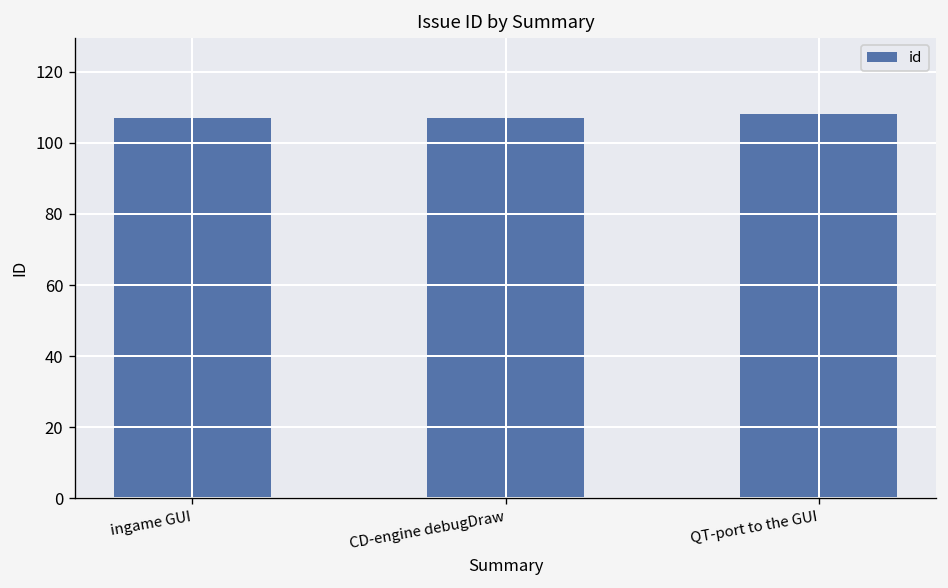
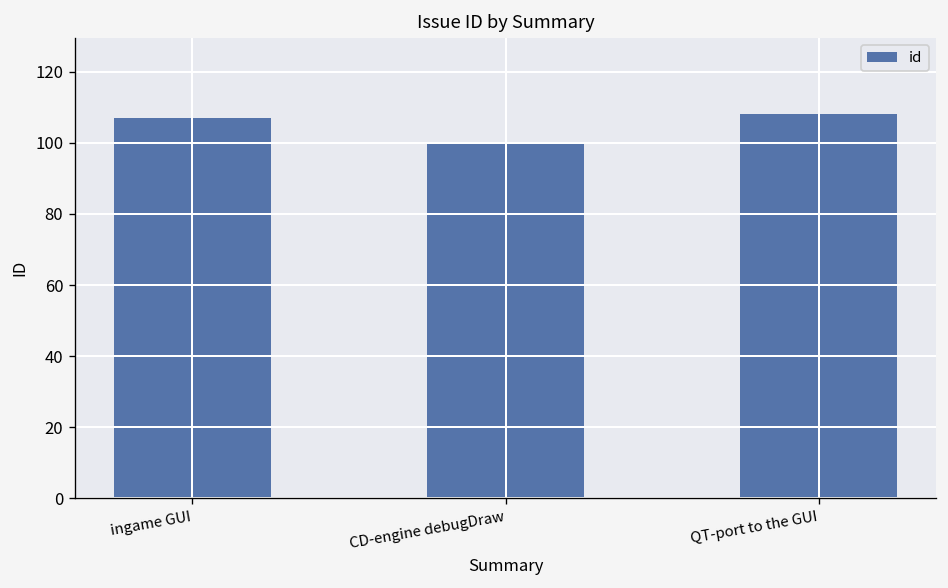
CD-engine debugDraw: 107 -> 100
